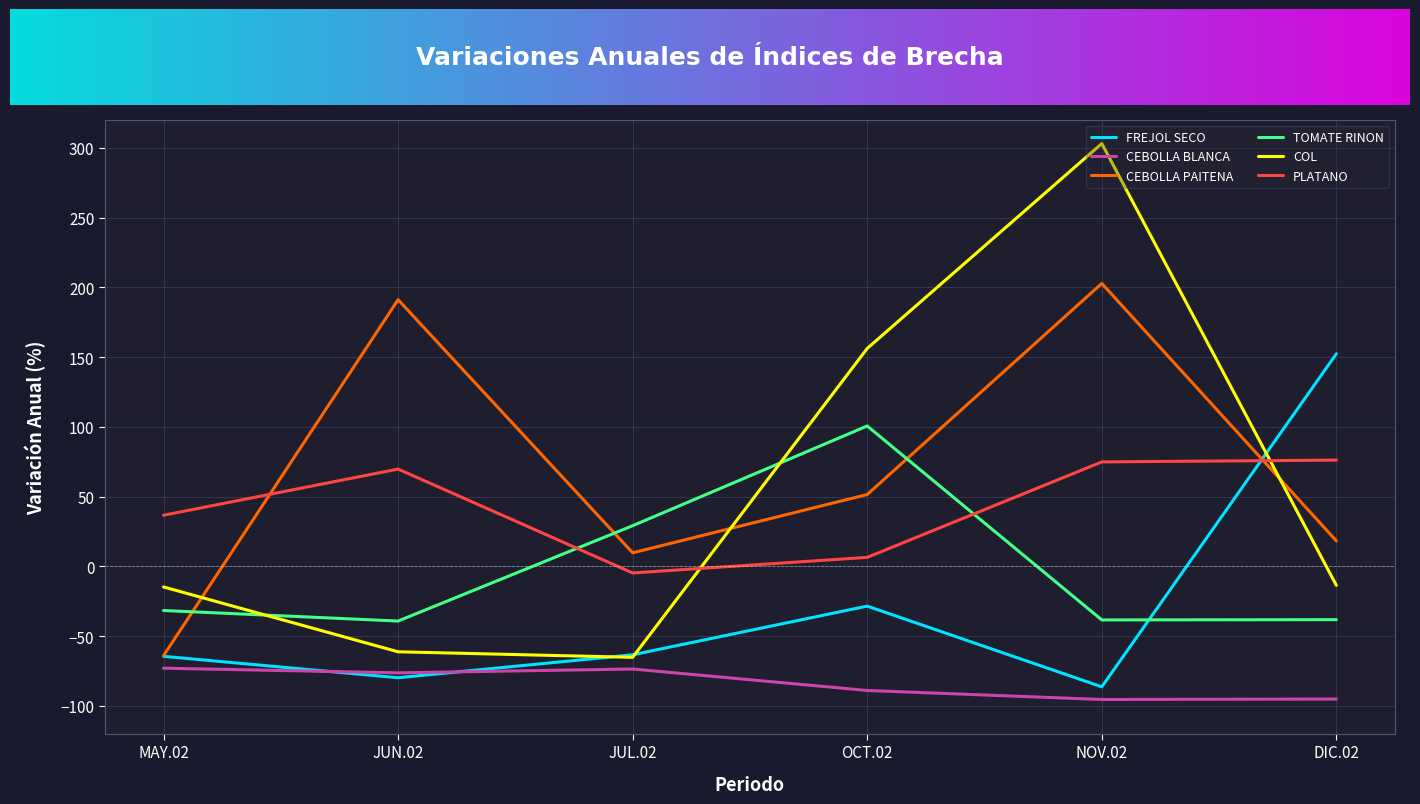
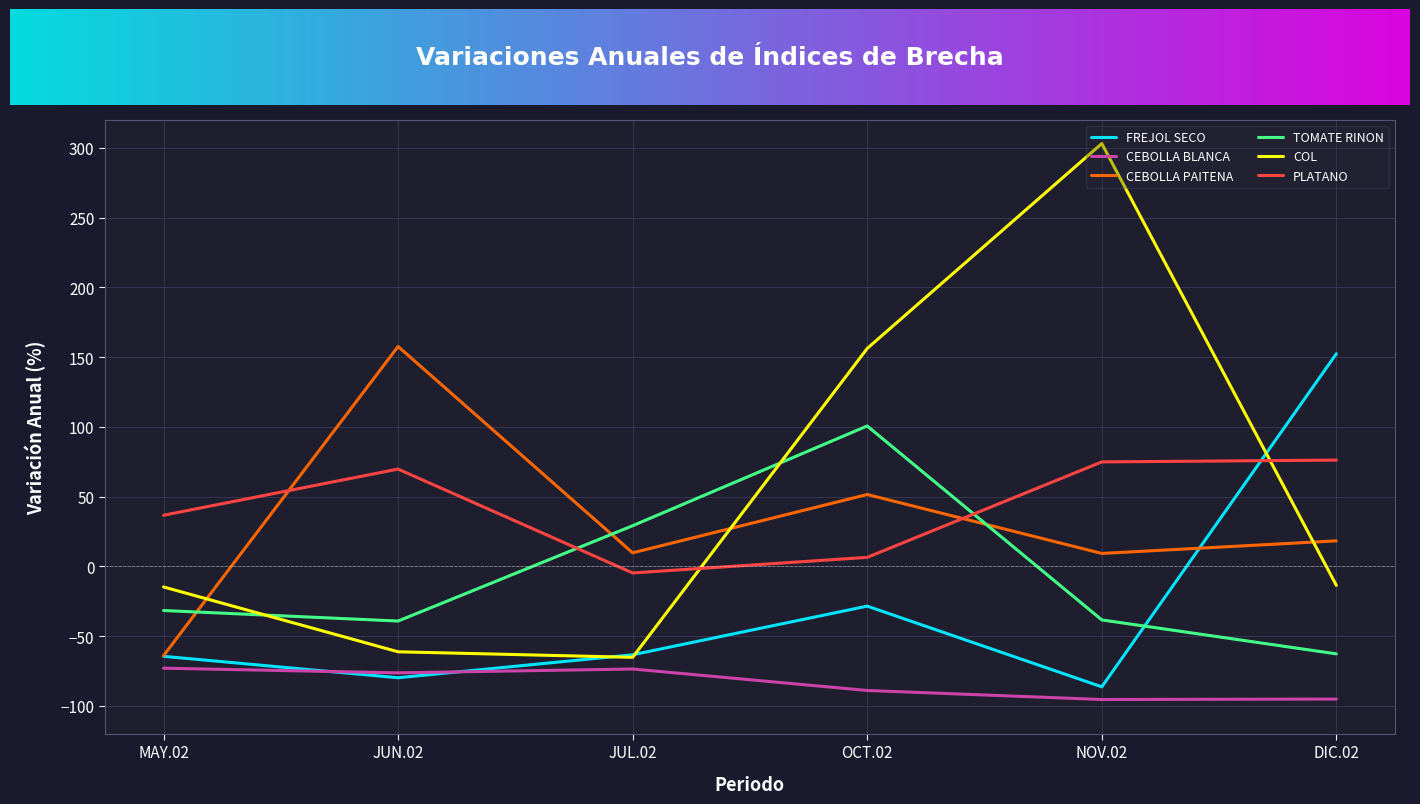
CEBOLLA PAITENA, JUN.02: 191 -> 158
CEBOLLA PAITENA, NOV.02: 203 -> 9
TOMATE RINON, DIC.02: -38 -> -63
